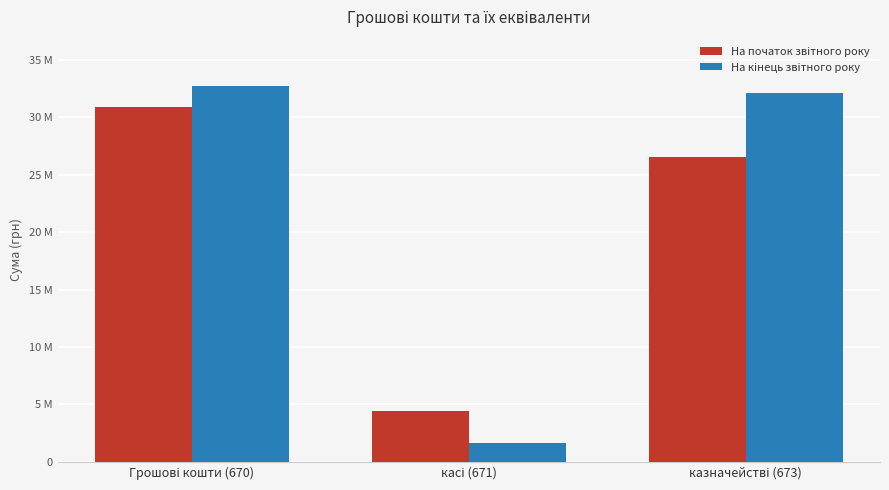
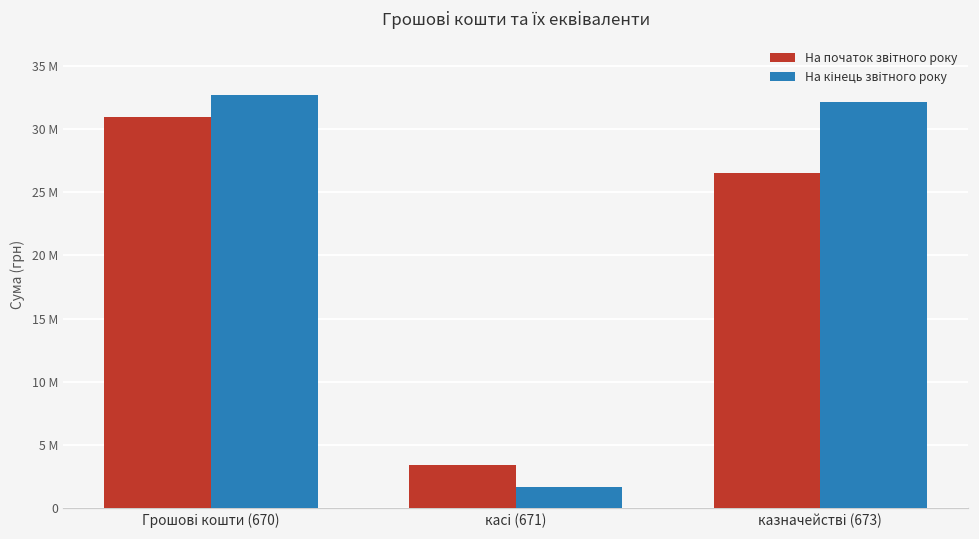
На початок звітного року, касі (671): 4.4 М -> 3.4 М
